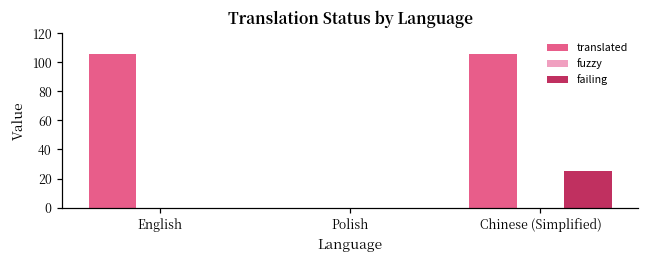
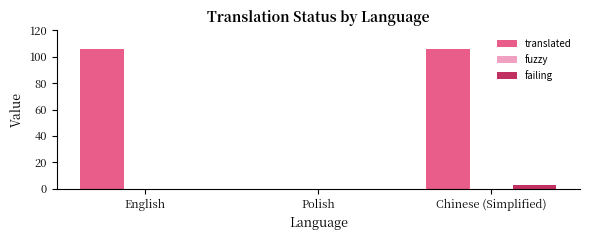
failing, Chinese (Simplified): 25 -> 3
